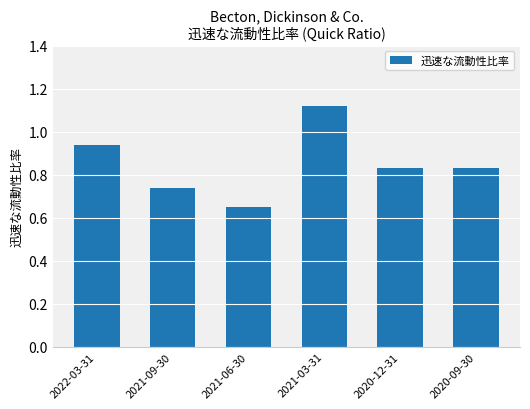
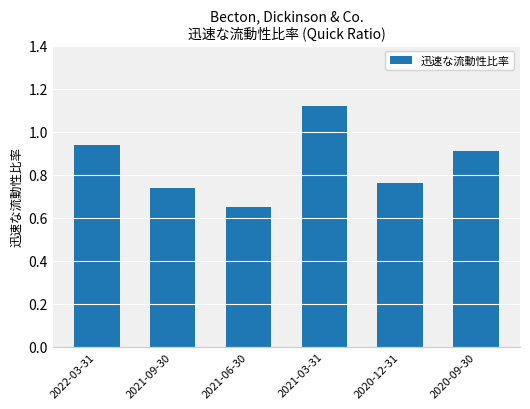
2020-12-31: 0.83 -> 0.76
2020-09-30: 0.83 -> 0.91
